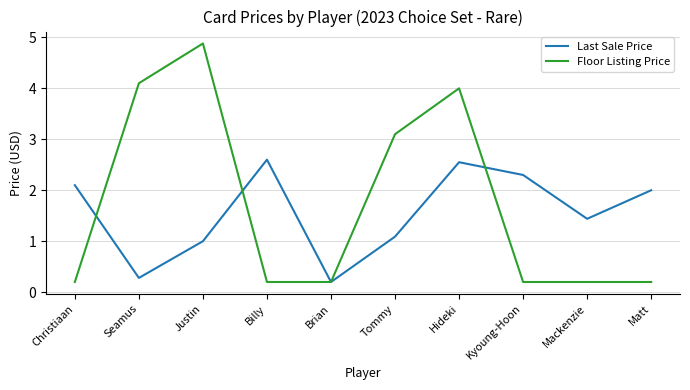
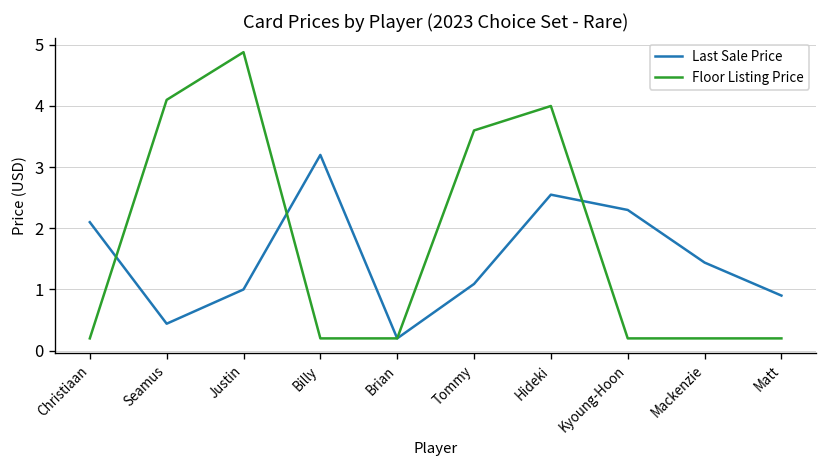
Last Sale Price, Seamus: 0.3 -> 0.4
Last Sale Price, Billy: 2.6 -> 3.2
Floor Listing Price, Tommy: 3.1 -> 3.6
Last Sale Price, Matt: 2.0 -> 0.9
